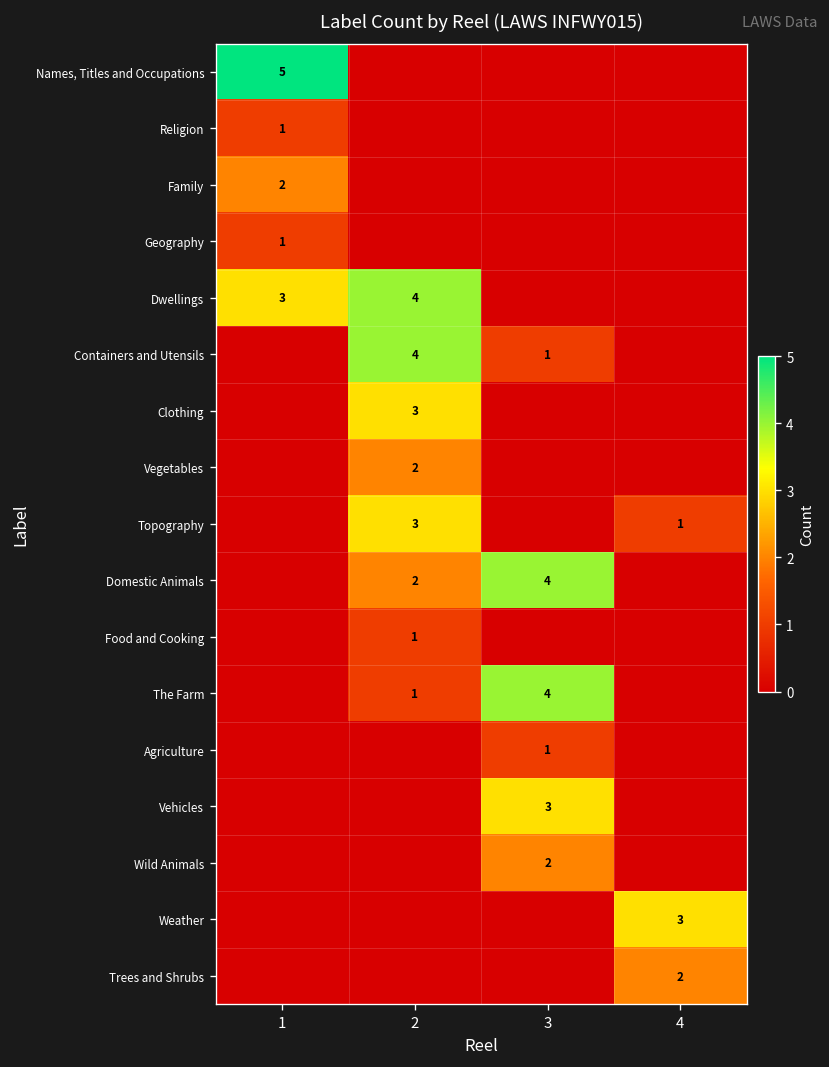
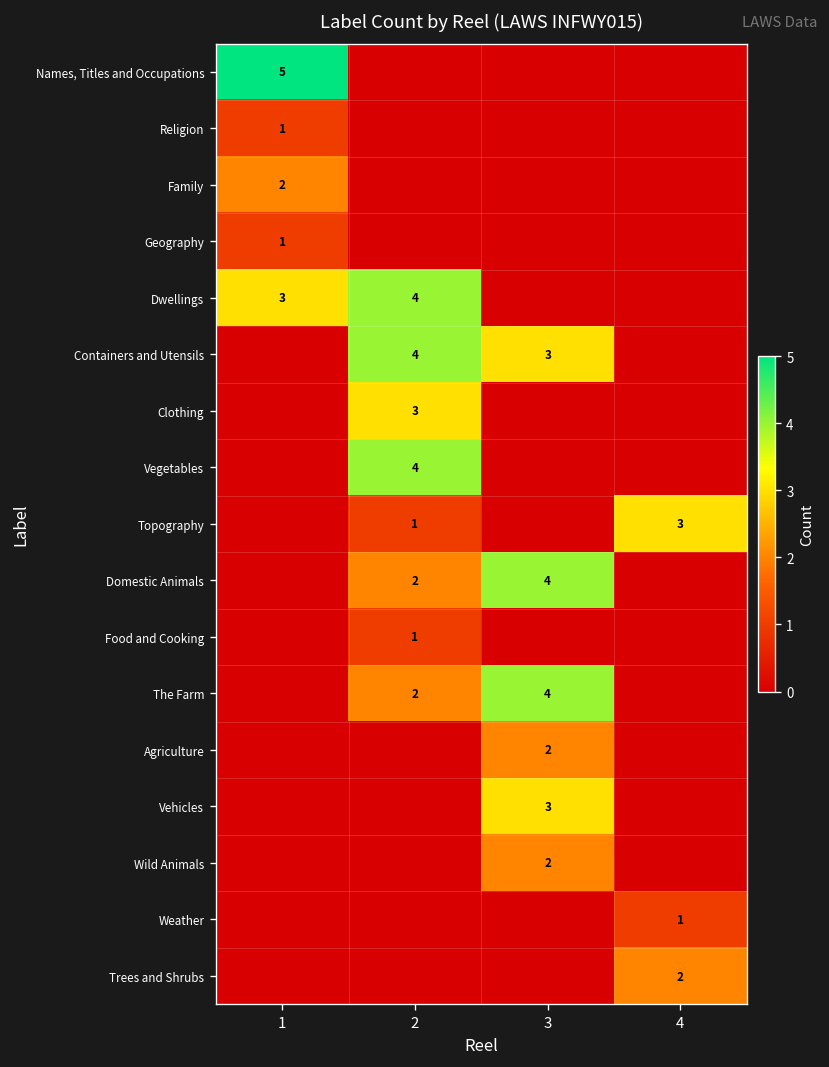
Containers and Utensils, 3: 1 -> 3
Vegetables, 2: 2 -> 4
Topography, 2: 3 -> 1
Topography, 4: 1 -> 3
The Farm, 2: 1 -> 2
Agriculture, 3: 1 -> 2
Weather, 4: 3 -> 1
